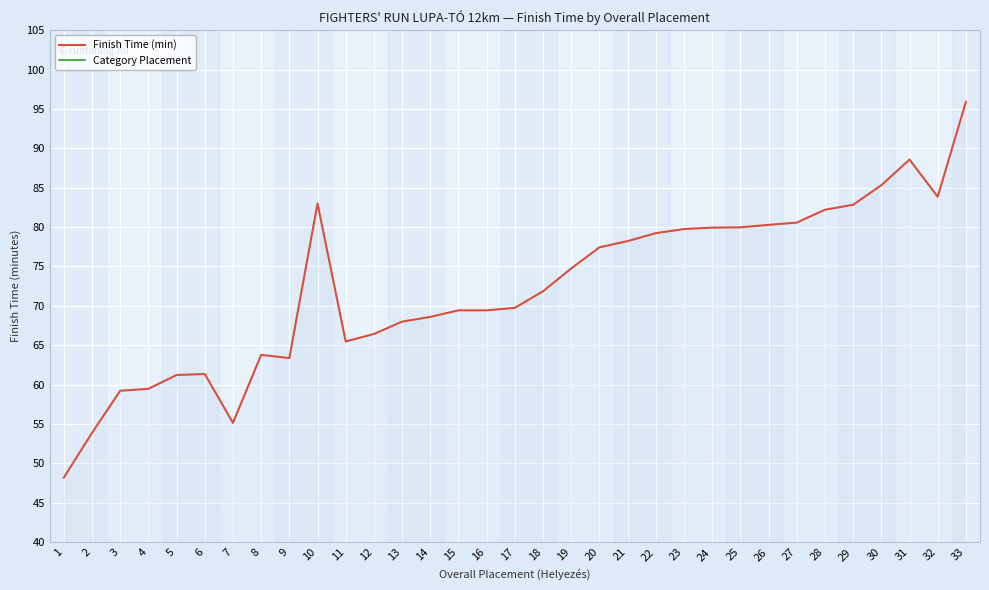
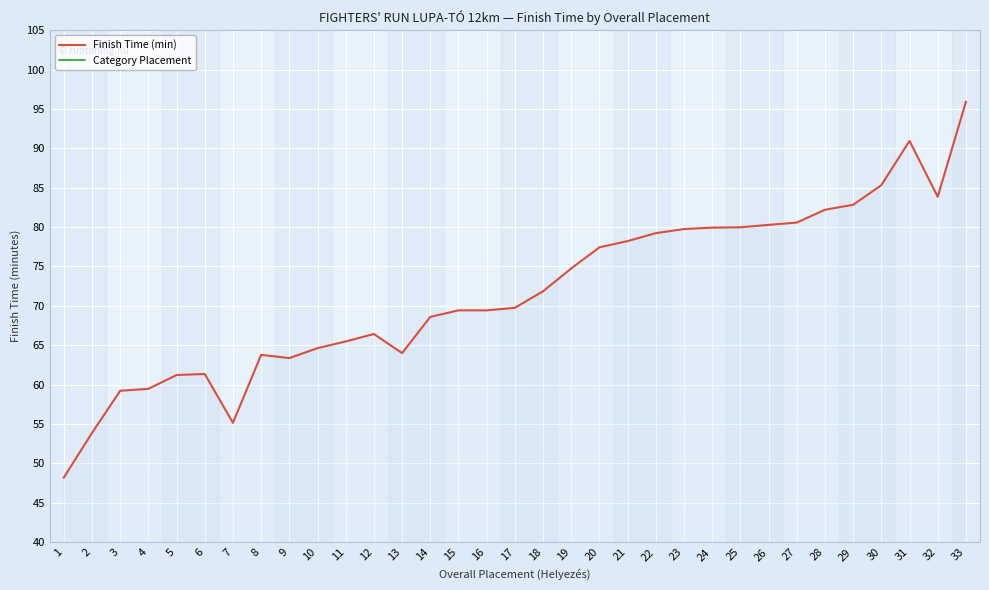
Finish Time (min), 10: 83 -> 65
Finish Time (min), 13: 68 -> 64
Finish Time (min), 31: 89 -> 91
